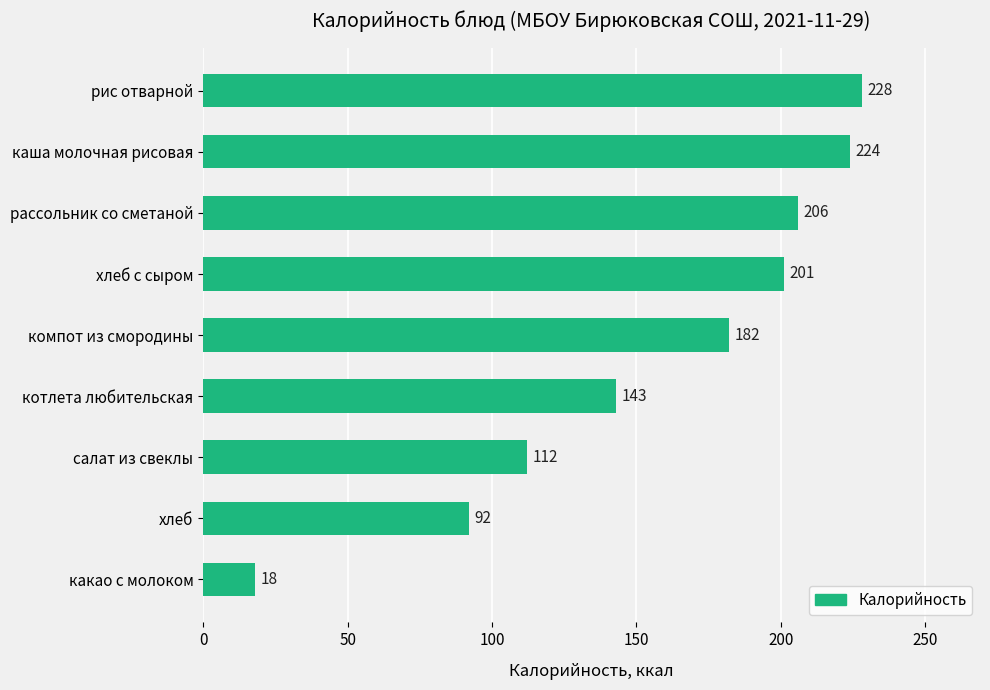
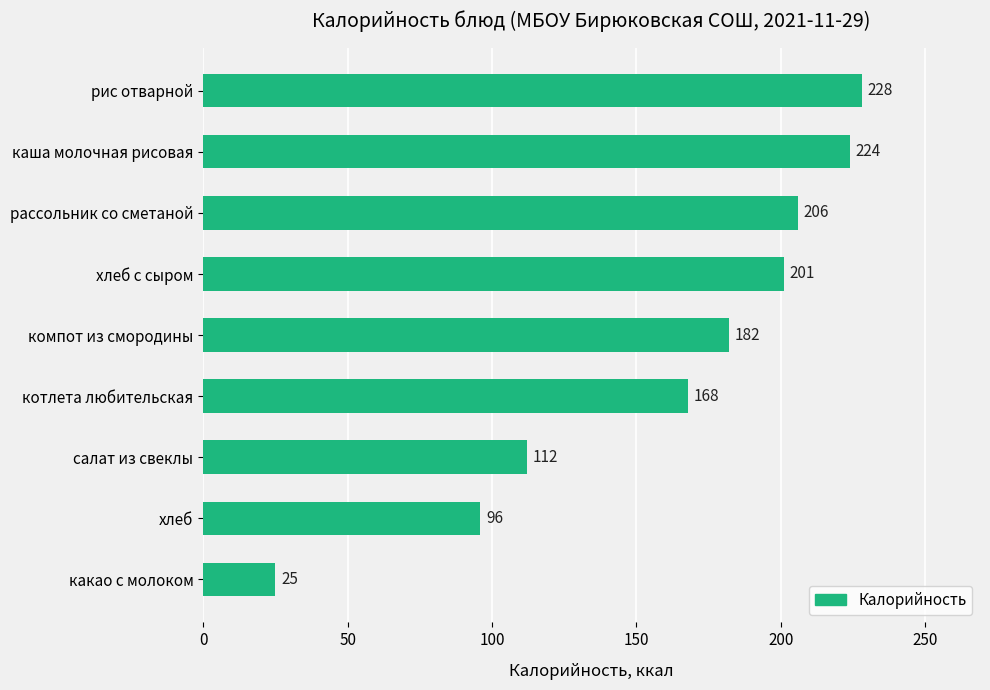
котлета любительская: 143 -> 168
хлеб: 92 -> 96
какао с молоком: 18 -> 25
